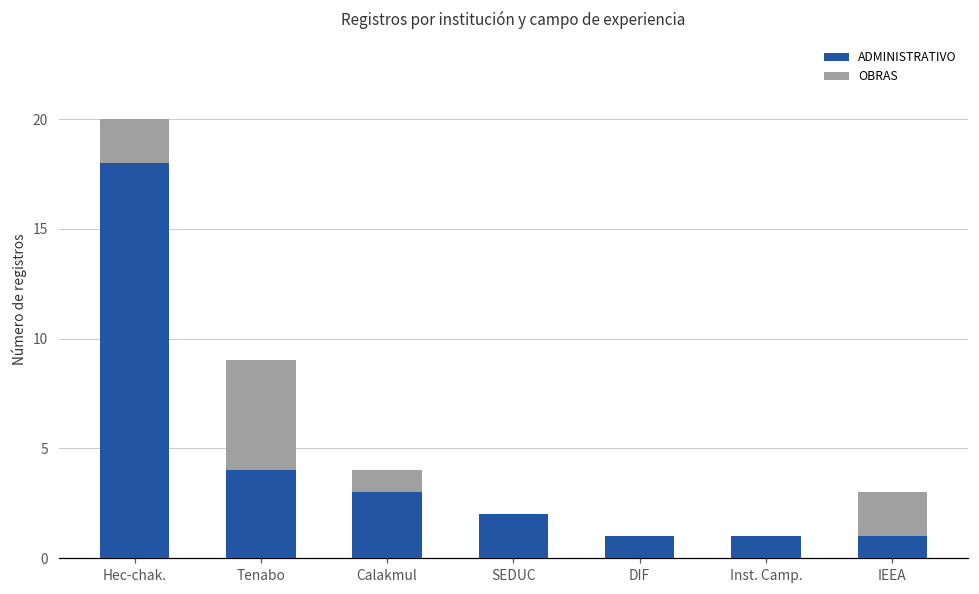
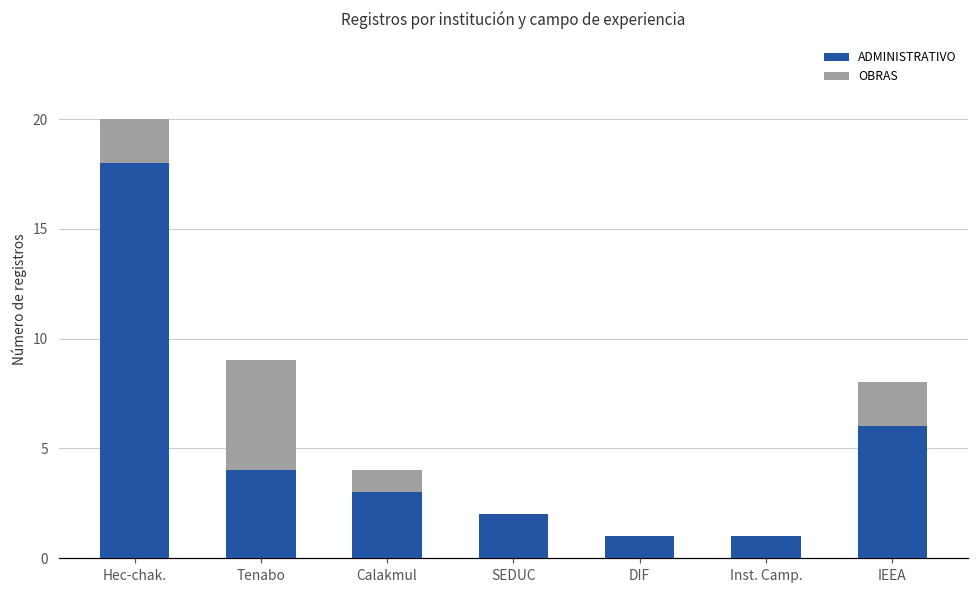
ADMINISTRATIVO, IEEA: 1 -> 6
